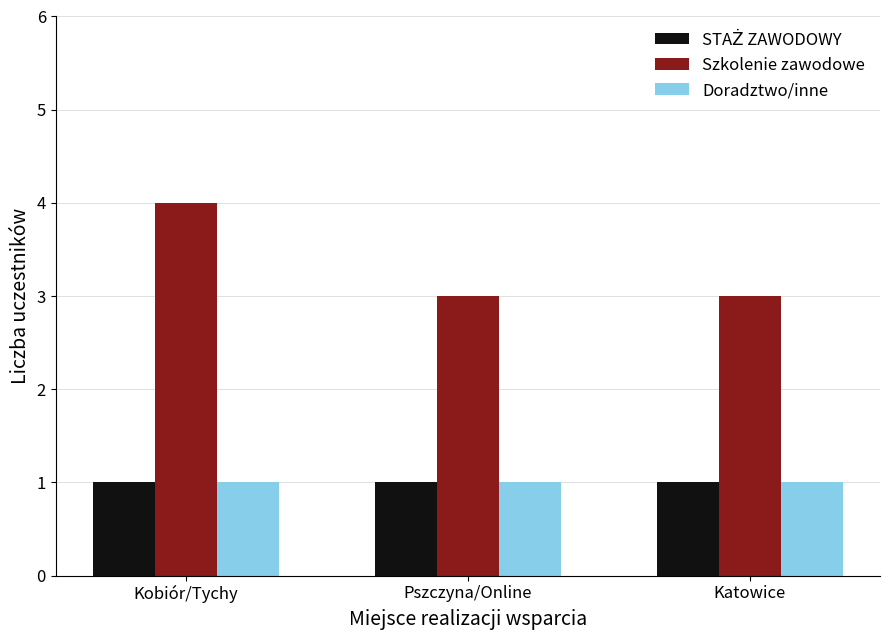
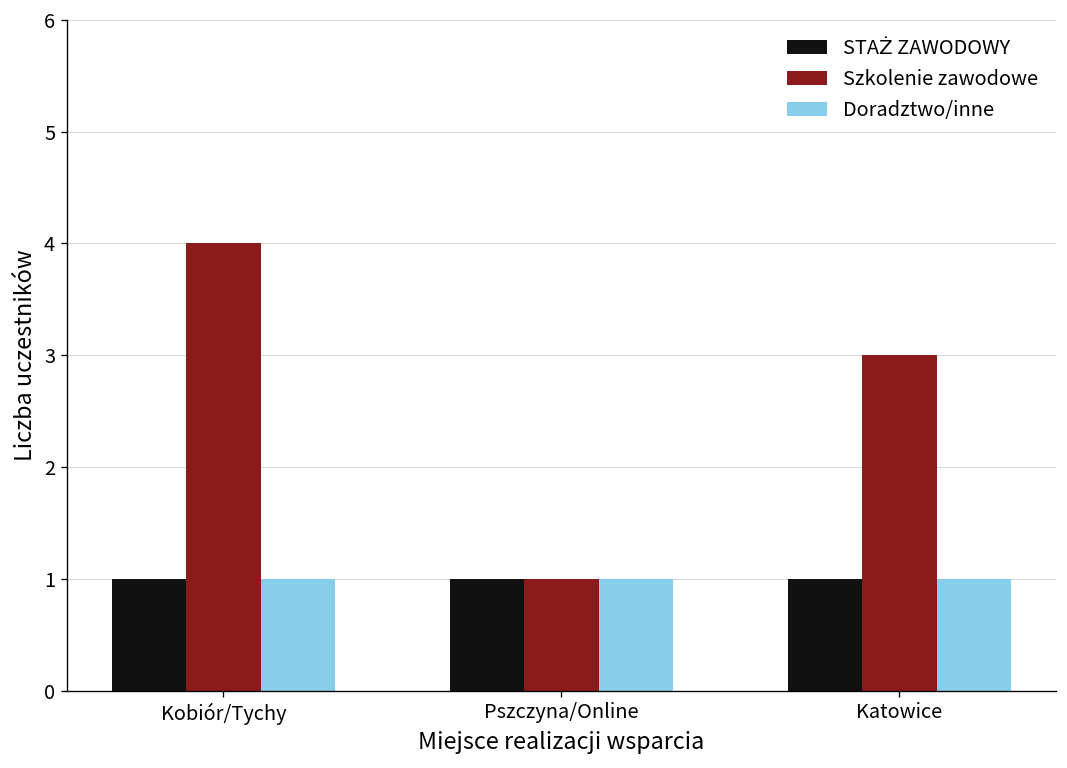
Szkolenie zawodowe, Pszczyna/Online: 3 -> 1
